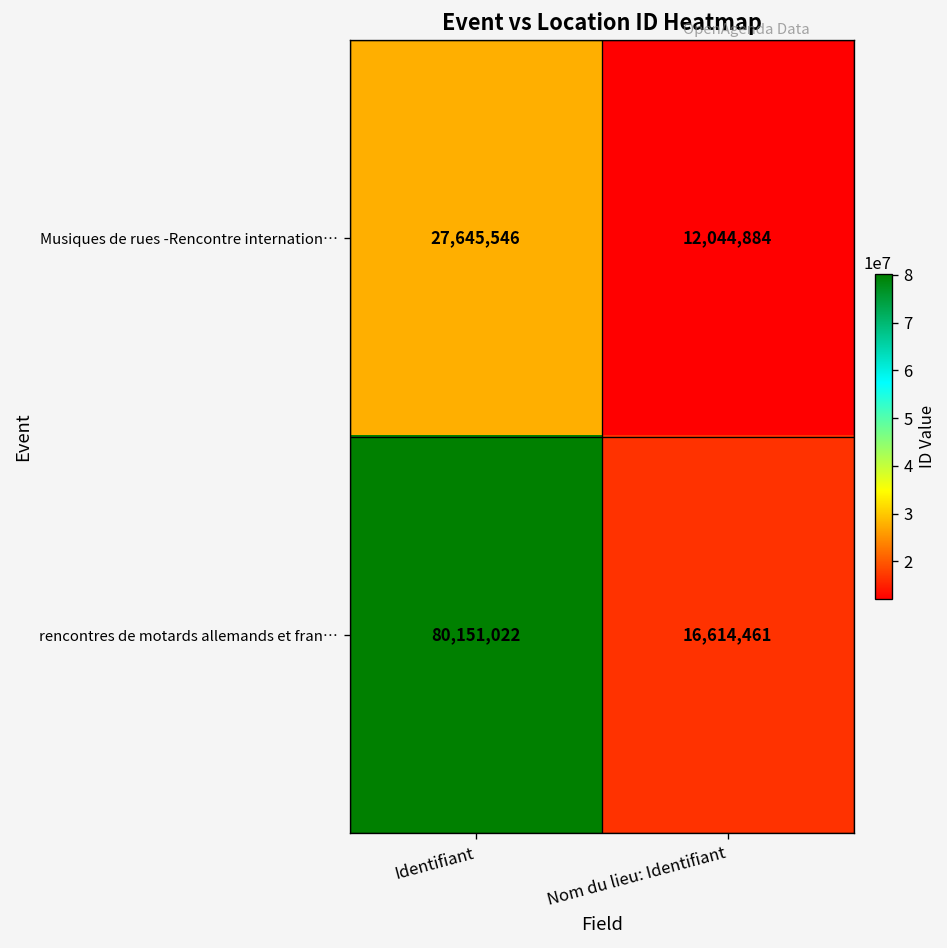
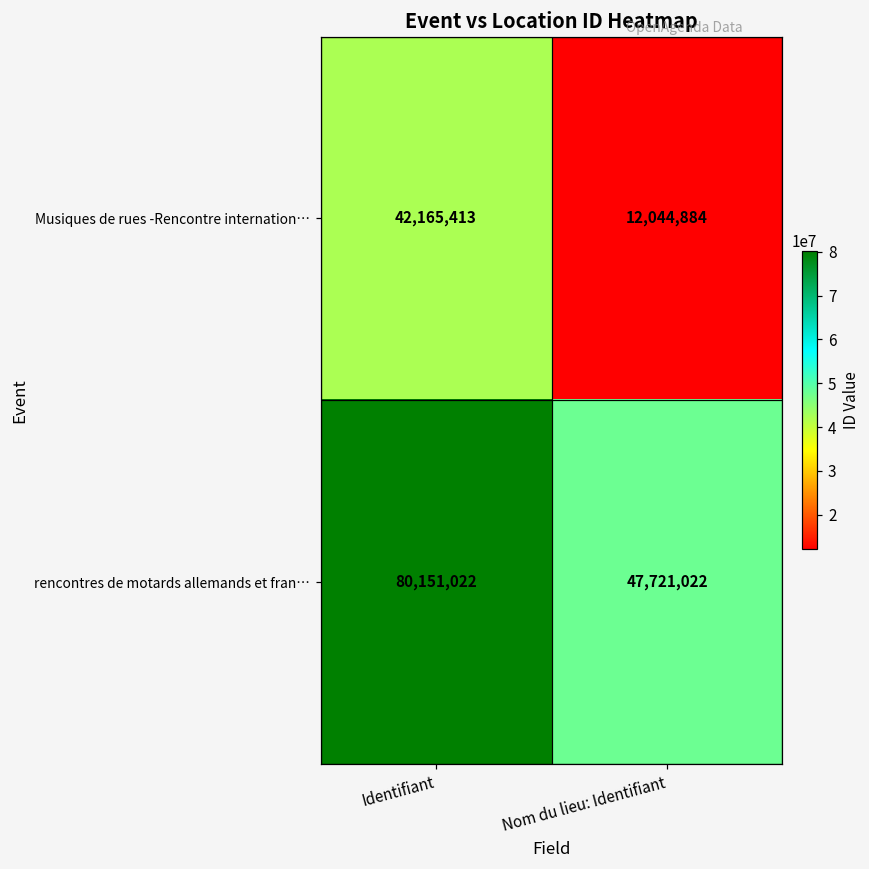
Musiques de rues -Rencontre internation…, Identifiant: 27,645,546 -> 42,165,413
rencontres de motards allemands et fran…, Nom du lieu: Identifiant: 16,614,461 -> 47,721,022
